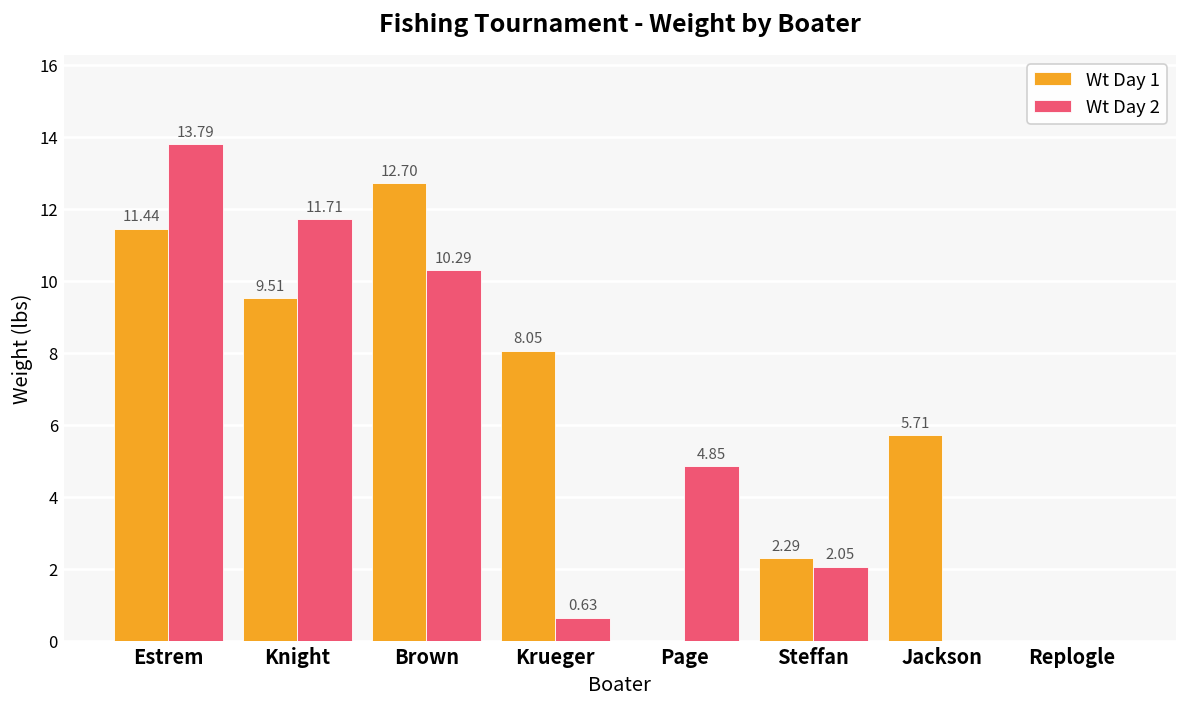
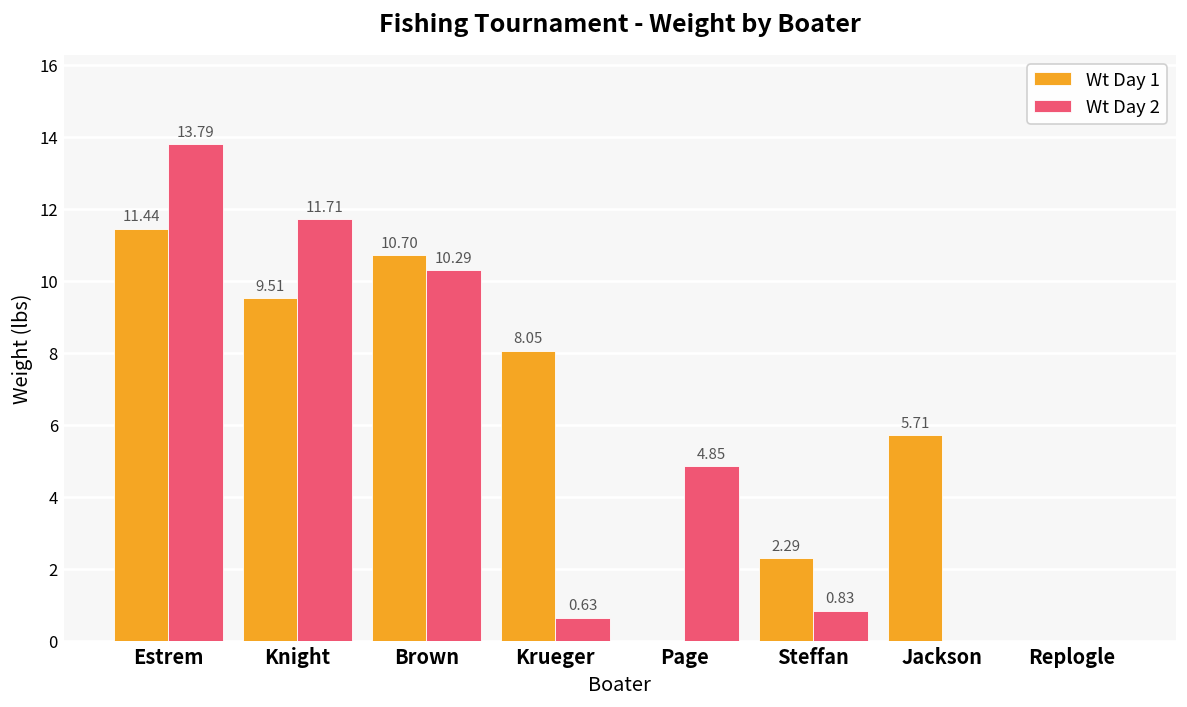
Wt Day 1, Brown: 12.70 -> 10.70
Wt Day 2, Steffan: 2.05 -> 0.83
